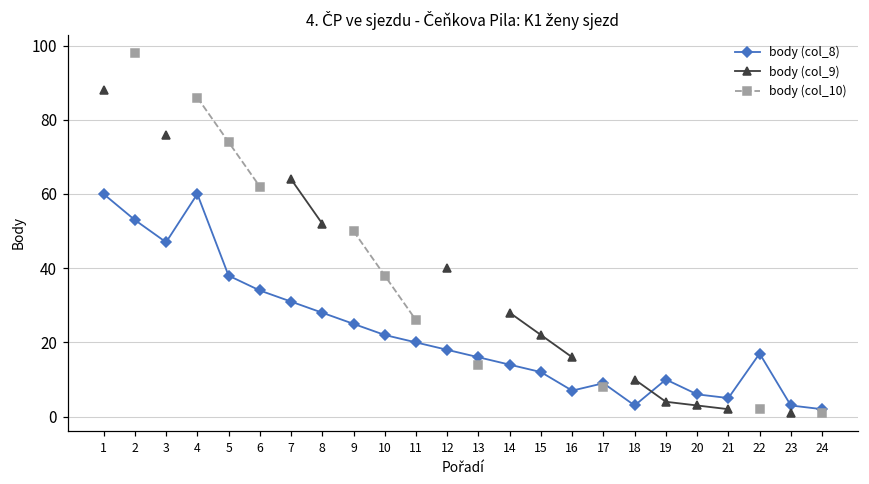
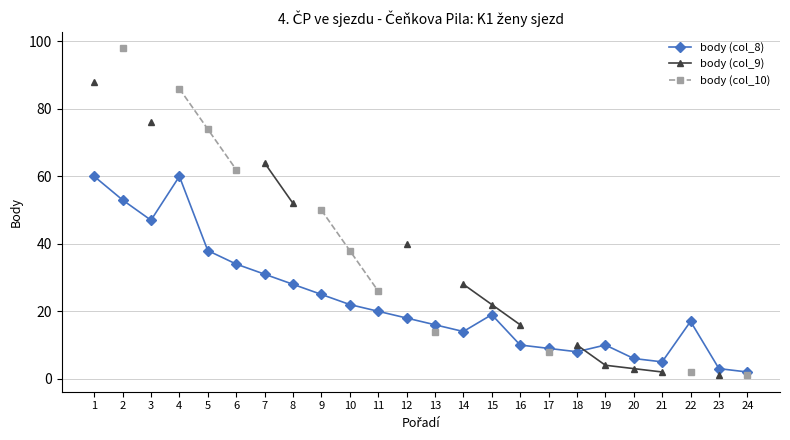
body (col_8), 15: 12 -> 19
body (col_8), 16: 7 -> 10
body (col_8), 18: 3 -> 8
